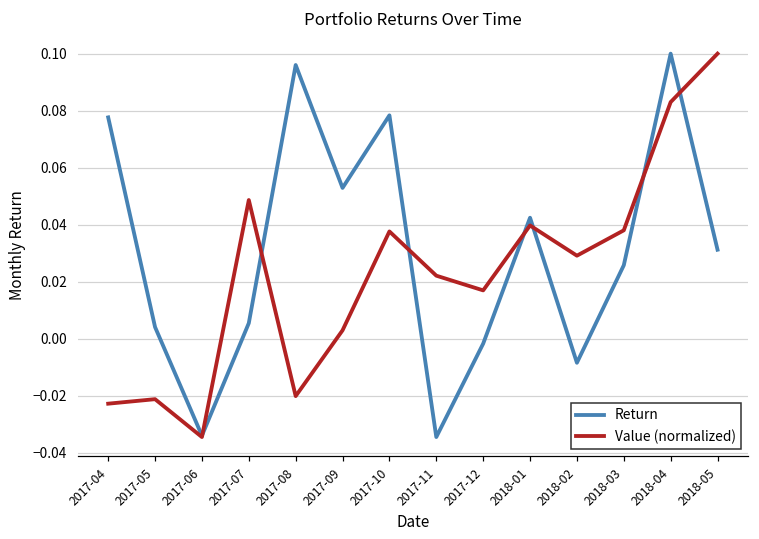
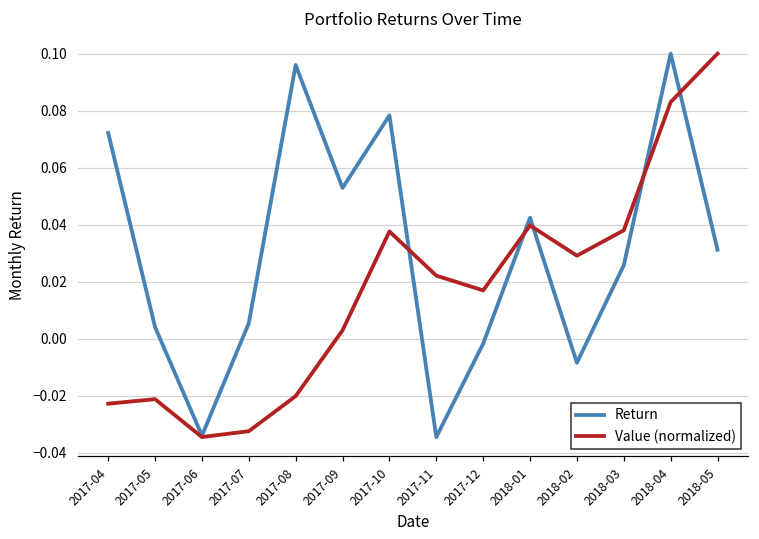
Return, 2017-04: 0.078 -> 0.072
Value (normalized), 2017-07: 0.049 -> -0.032
